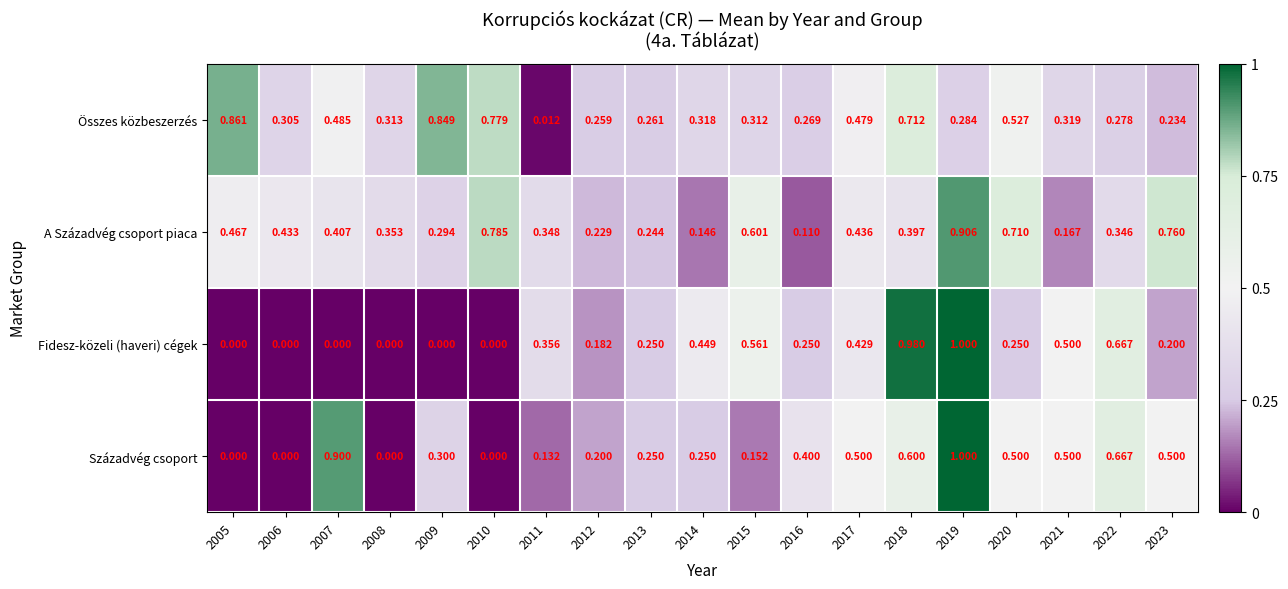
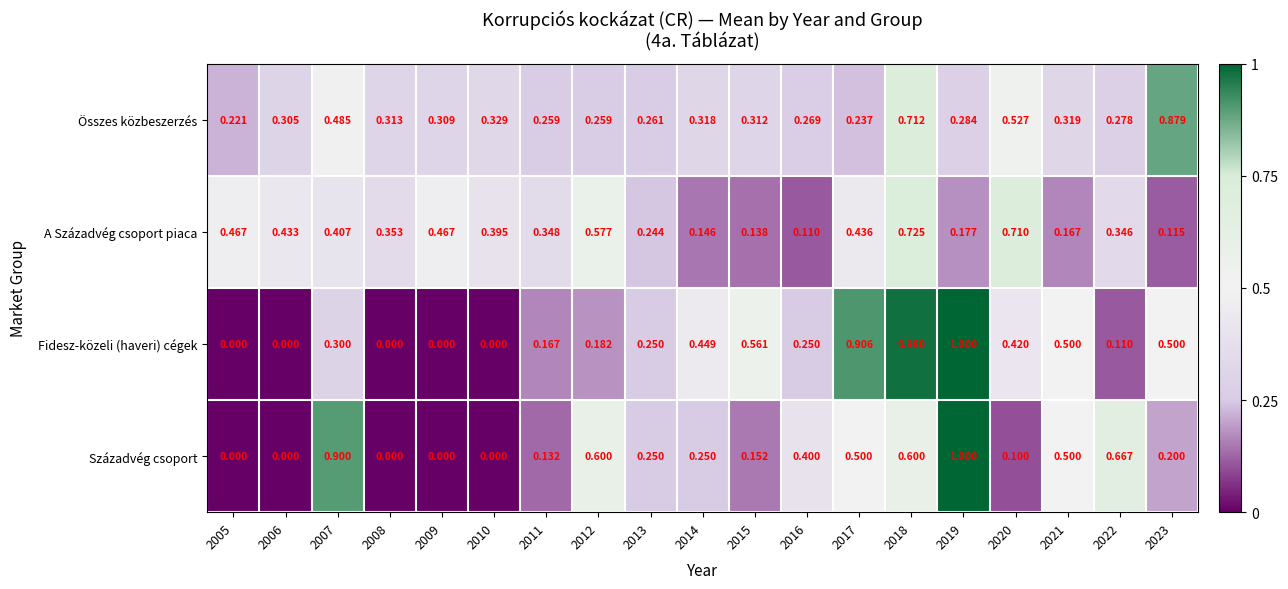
Összes közbeszerzés, 2005: 0.861 -> 0.221
Összes közbeszerzés, 2009: 0.849 -> 0.309
Összes közbeszerzés, 2010: 0.779 -> 0.329
Összes közbeszerzés, 2011: 0.012 -> 0.259
Összes közbeszerzés, 2017: 0.479 -> 0.237
Összes közbeszerzés, 2023: 0.234 -> 0.879
A Századvég csoport piaca, 2009: 0.294 -> 0.467
A Századvég csoport piaca, 2010: 0.785 -> 0.395
A Századvég csoport piaca, 2012: 0.229 -> 0.577
A Századvég csoport piaca, 2015: 0.601 -> 0.138
A Századvég csoport piaca, 2018: 0.397 -> 0.725
A Századvég csoport piaca, 2019: 0.906 -> 0.177
A Századvég csoport piaca, 2023: 0.760 -> 0.115
Fidesz-közeli (haveri) cégek, 2007: 0.000 -> 0.300
Fidesz-közeli (haveri) cégek, 2011: 0.356 -> 0.167
Fidesz-közeli (haveri) cégek, 2017: 0.429 -> 0.906
Fidesz-közeli (haveri) cégek, 2020: 0.250 -> 0.420
Fidesz-közeli (haveri) cégek, 2022: 0.667 -> 0.110
Fidesz-közeli (haveri) cégek, 2023: 0.200 -> 0.500
Századvég csoport, 2009: 0.300 -> 0.000
Századvég csoport, 2012: 0.200 -> 0.600
Századvég csoport, 2020: 0.500 -> 0.100
Századvég csoport, 2023: 0.500 -> 0.200
